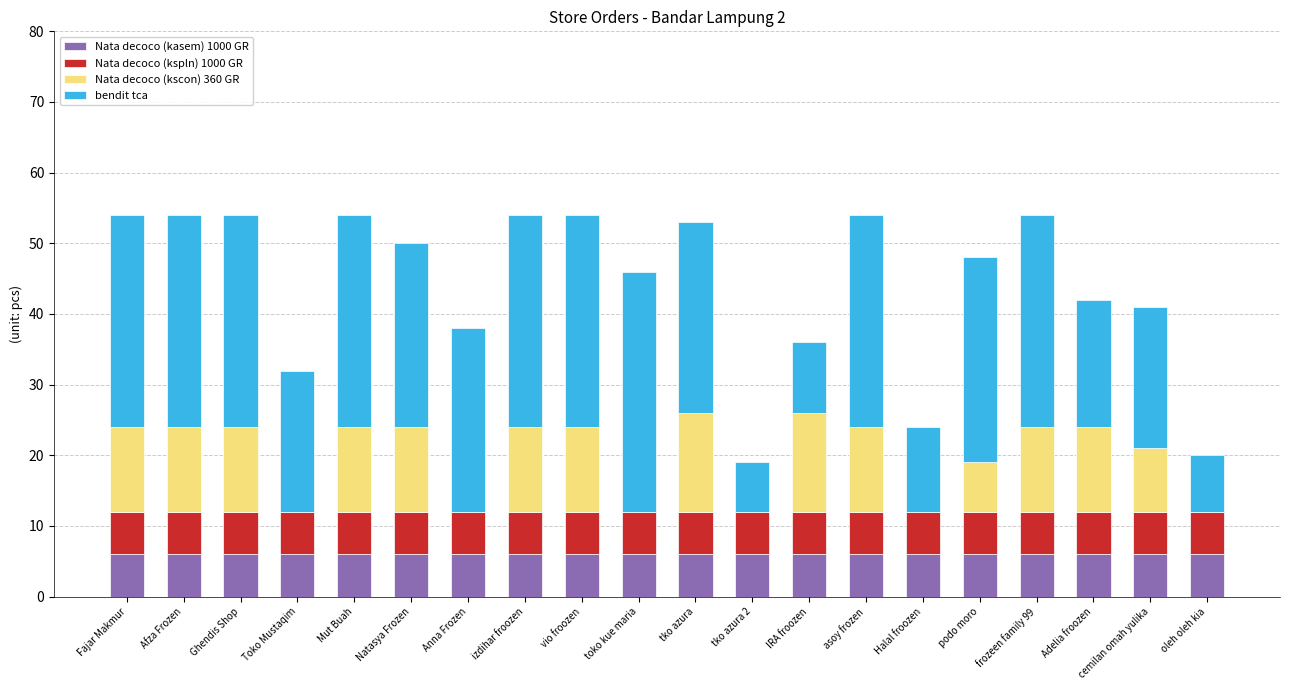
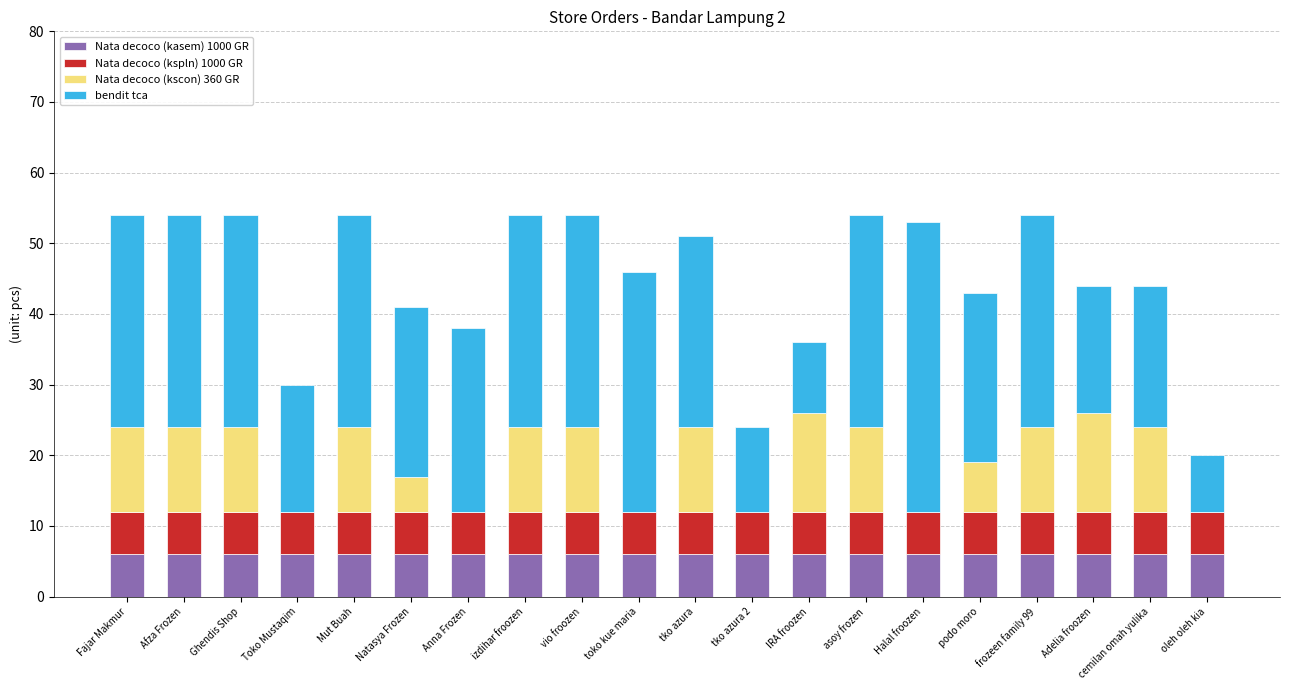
bendit tca, Toko Mustaqim: 20 -> 18
Nata decoco (kscon) 360 GR, Natasya Frozen: 12 -> 5
bendit tca, Natasya Frozen: 26 -> 24
Nata decoco (kscon) 360 GR, tko azura: 14 -> 12
bendit tca, tko azura 2: 7 -> 12
bendit tca, Halal froozen: 12 -> 41
bendit tca, podo moro: 29 -> 24
Nata decoco (kscon) 360 GR, Adelia froozen: 12 -> 14
Nata decoco (kscon) 360 GR, cemilan omah yulika: 9 -> 12
